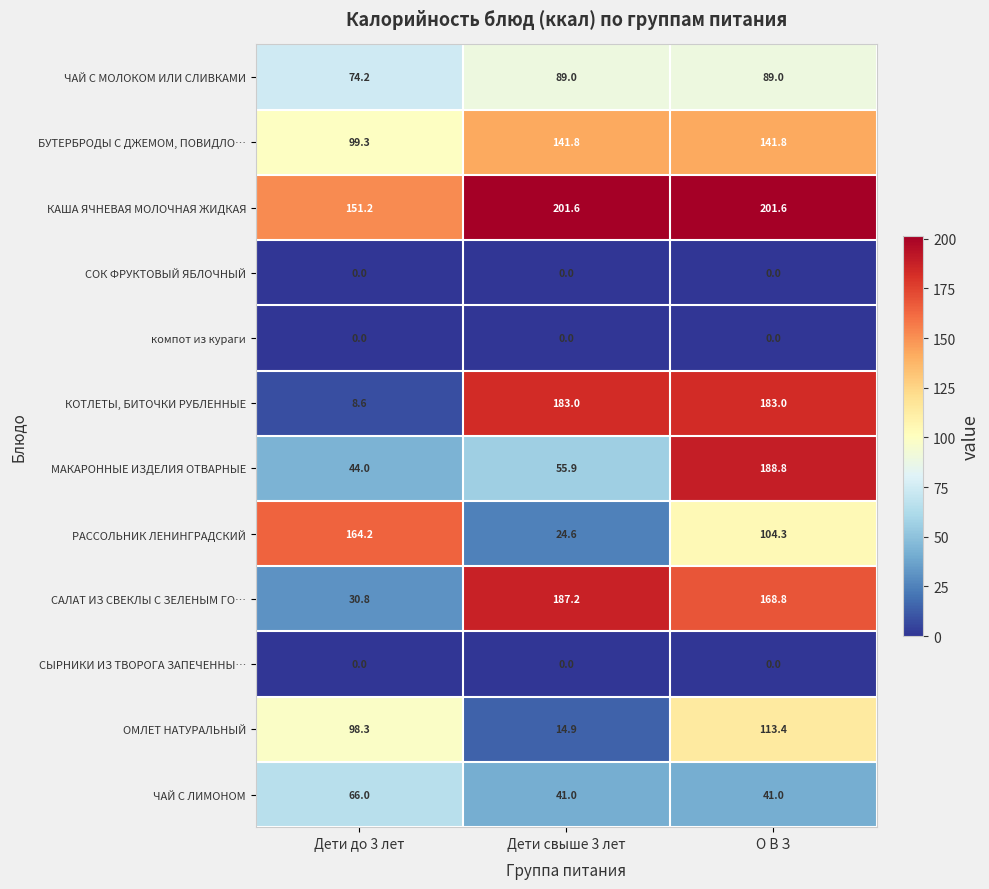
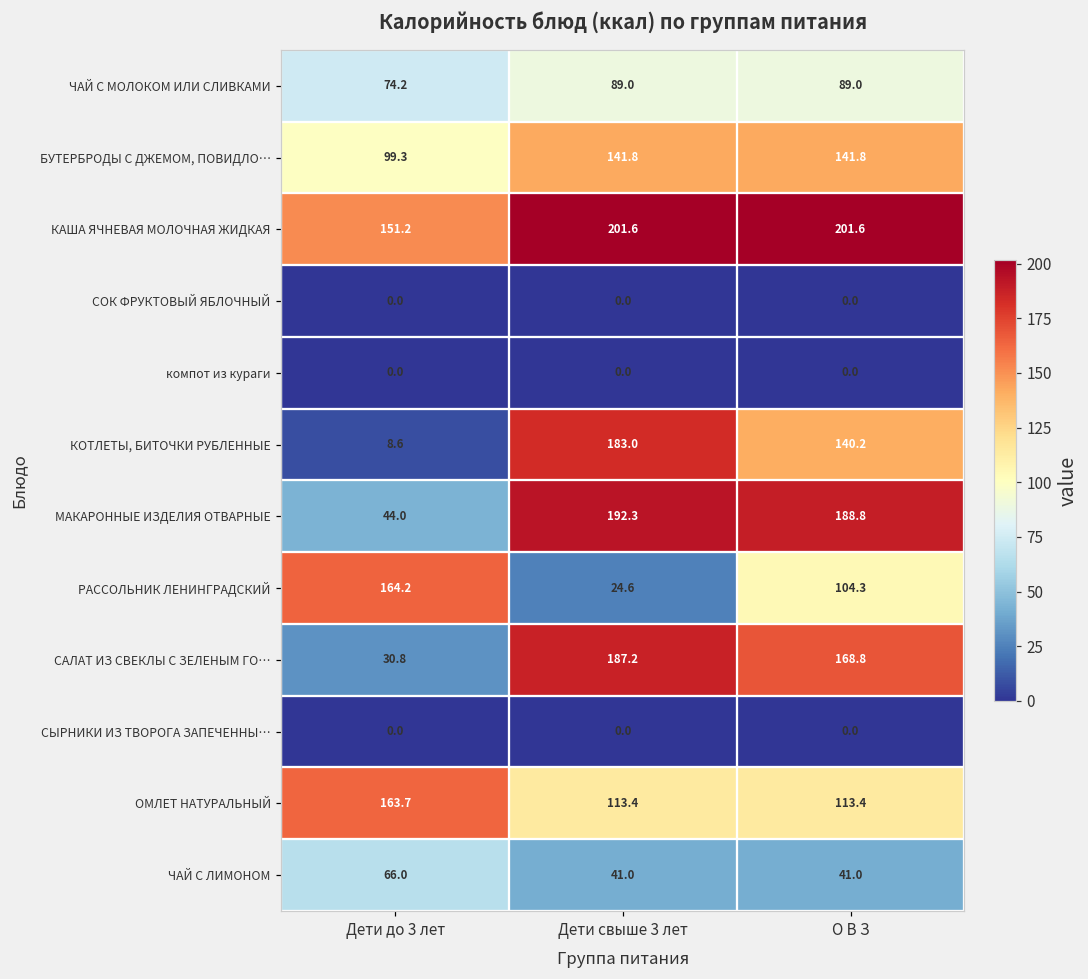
КОТЛЕТЫ, БИТОЧКИ РУБЛЕННЫЕ, О В З: 183.0 -> 140.2
МАКАРОННЫЕ ИЗДЕЛИЯ ОТВАРНЫЕ, Дети свыше 3 лет: 55.9 -> 192.3
ОМЛЕТ НАТУРАЛЬНЫЙ, Дети до 3 лет: 98.3 -> 163.7
ОМЛЕТ НАТУРАЛЬНЫЙ, Дети свыше 3 лет: 14.9 -> 113.4
